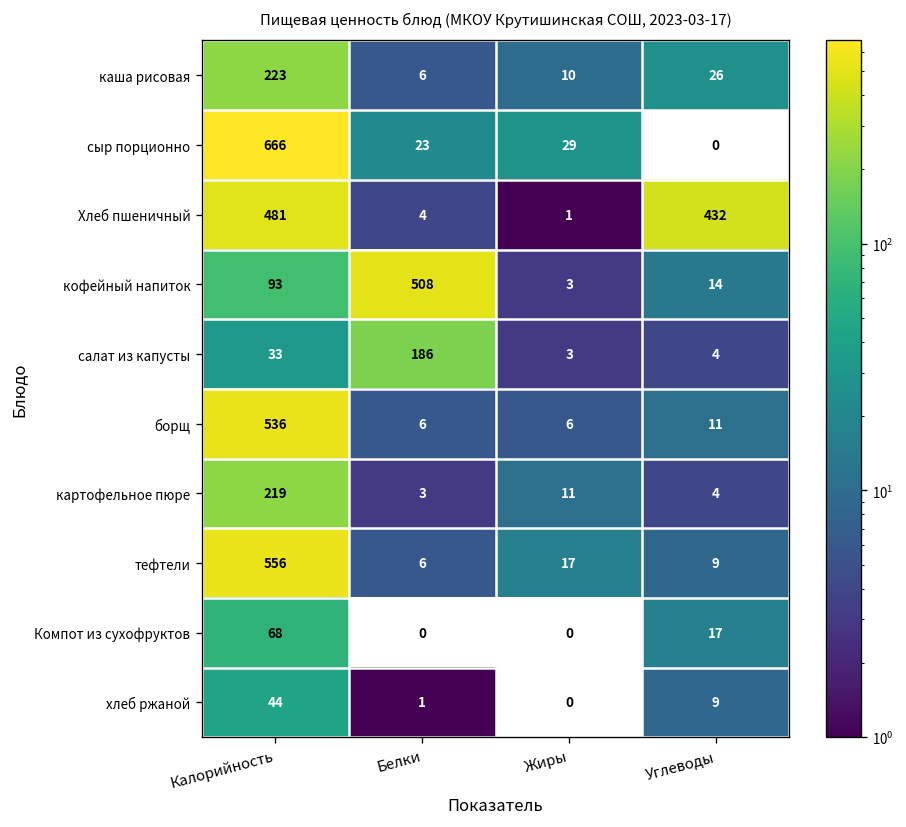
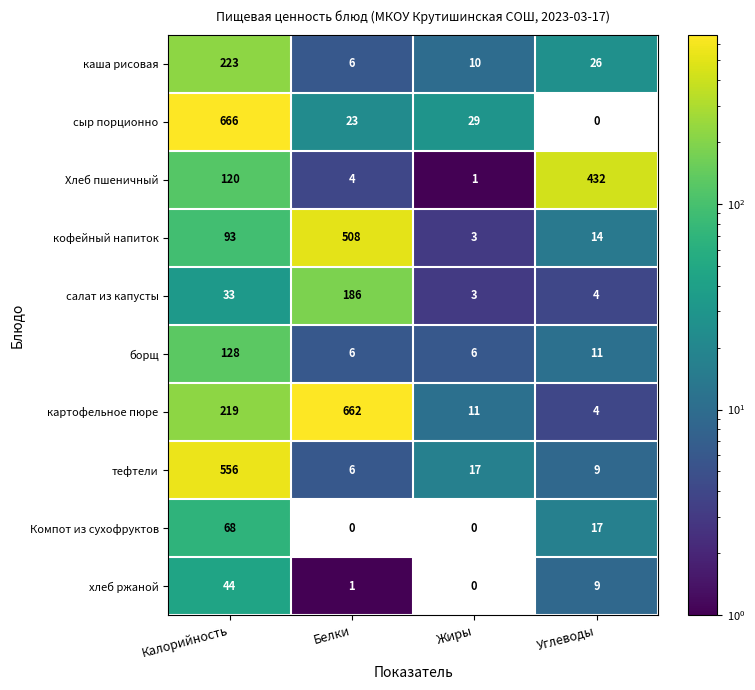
Хлеб пшеничный, Калорийность: 481 -> 120
борщ, Калорийность: 536 -> 128
картофельное пюре, Белки: 3 -> 662
